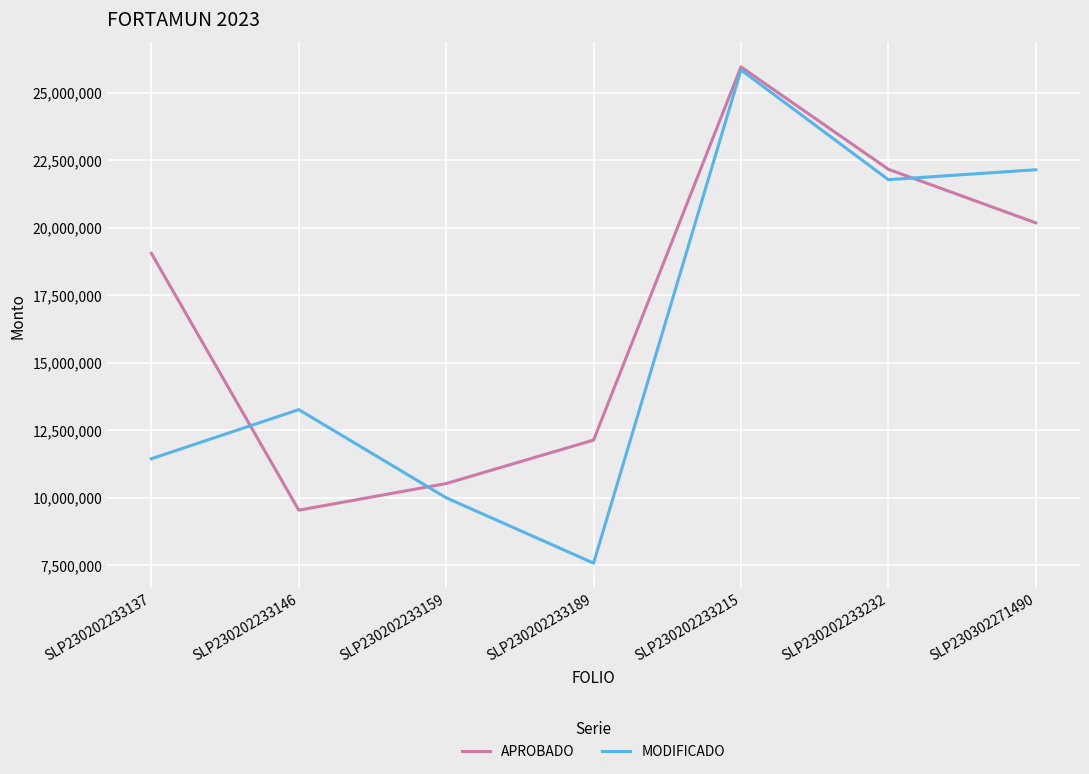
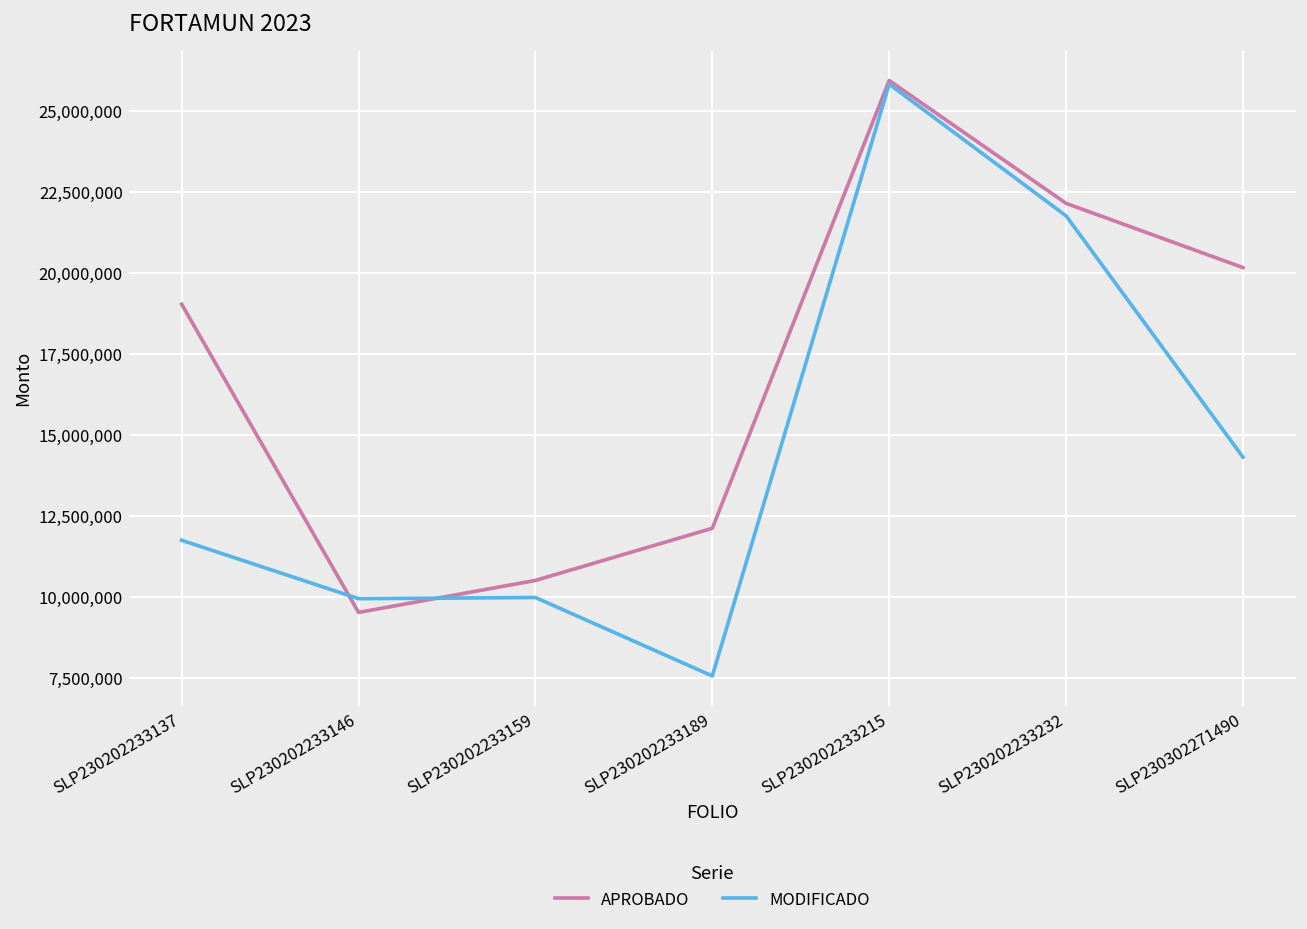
MODIFICADO, SLP230202233137: 11,400,000 -> 11,800,000
MODIFICADO, SLP230202233146: 13,300,000 -> 10,000,000
MODIFICADO, SLP230302271490: 22,100,000 -> 14,300,000
